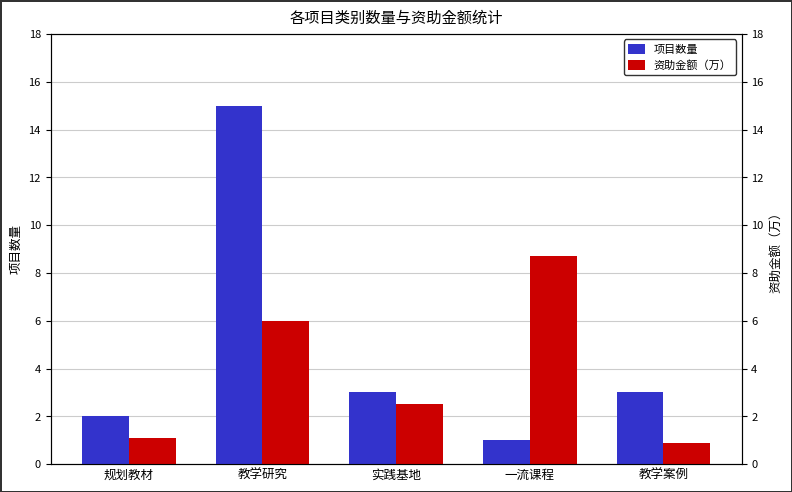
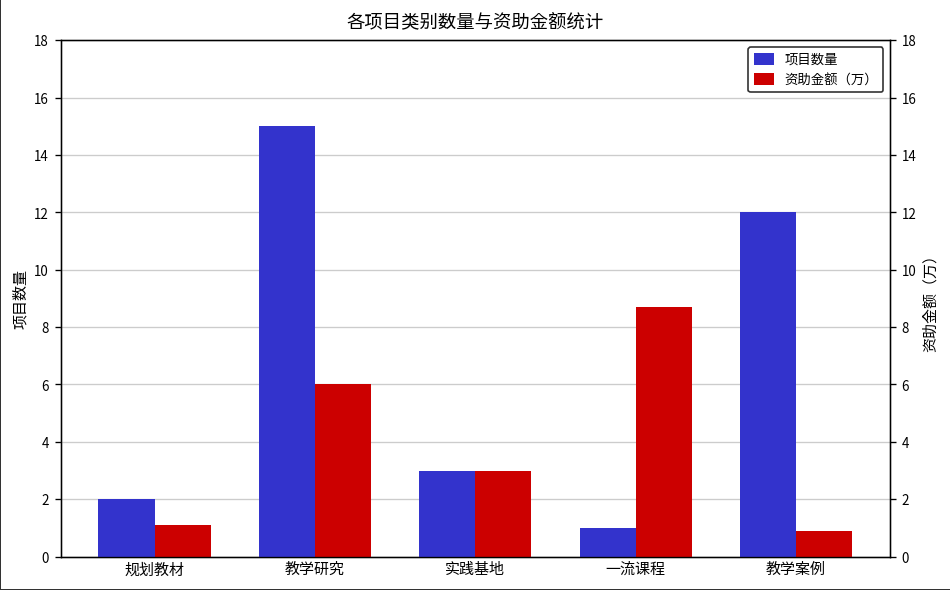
资助金额（万）, 实践基地: 2.5 -> 3.0
项目数量, 教学案例: 3 -> 12
